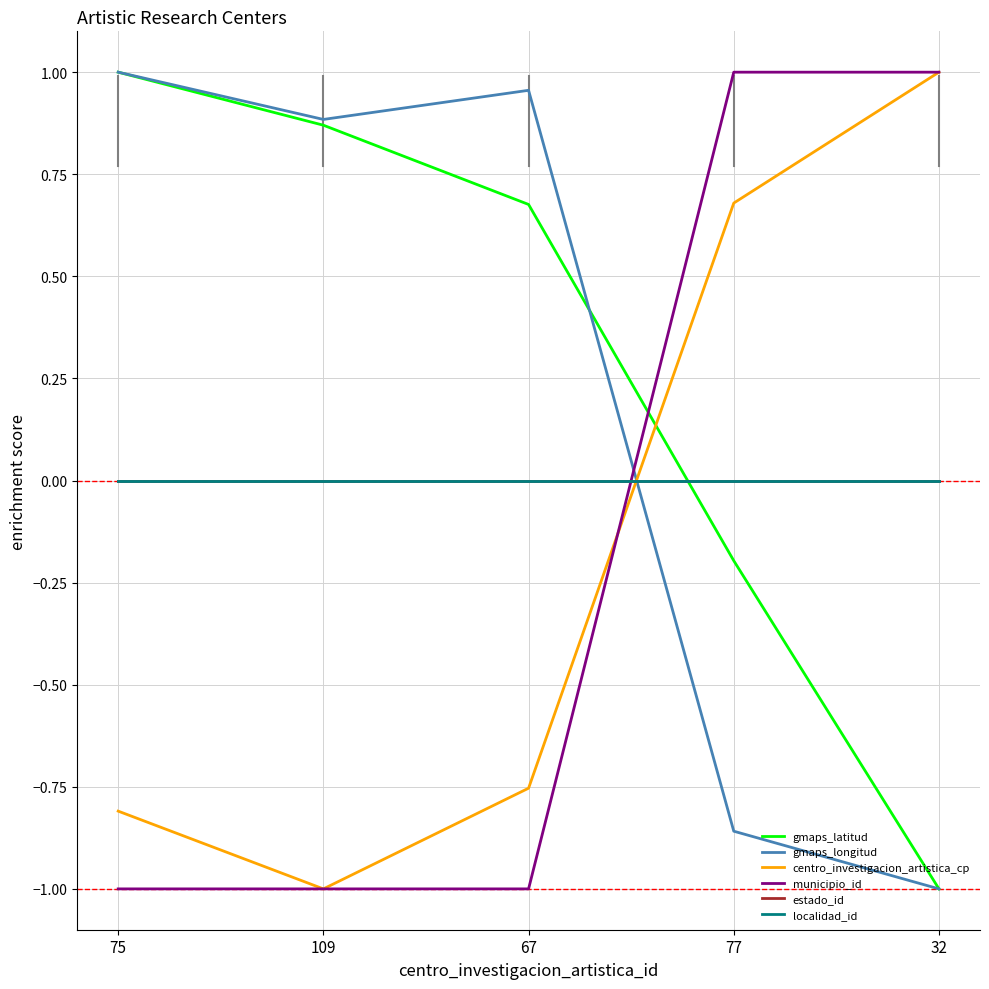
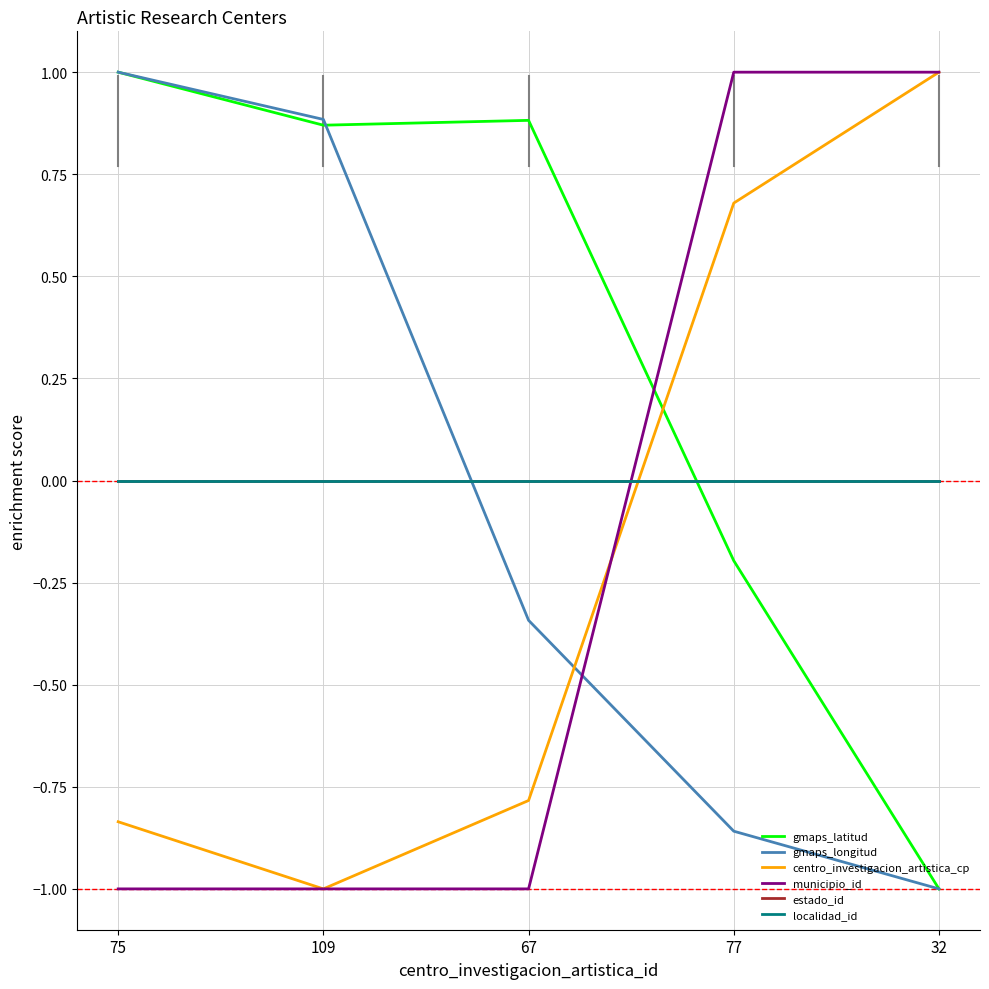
centro_investigacion_artistica_cp, 75: -0.81 -> -0.84
gmaps_latitud, 67: 0.68 -> 0.88
gmaps_longitud, 67: 0.96 -> -0.34
centro_investigacion_artistica_cp, 67: -0.75 -> -0.78
